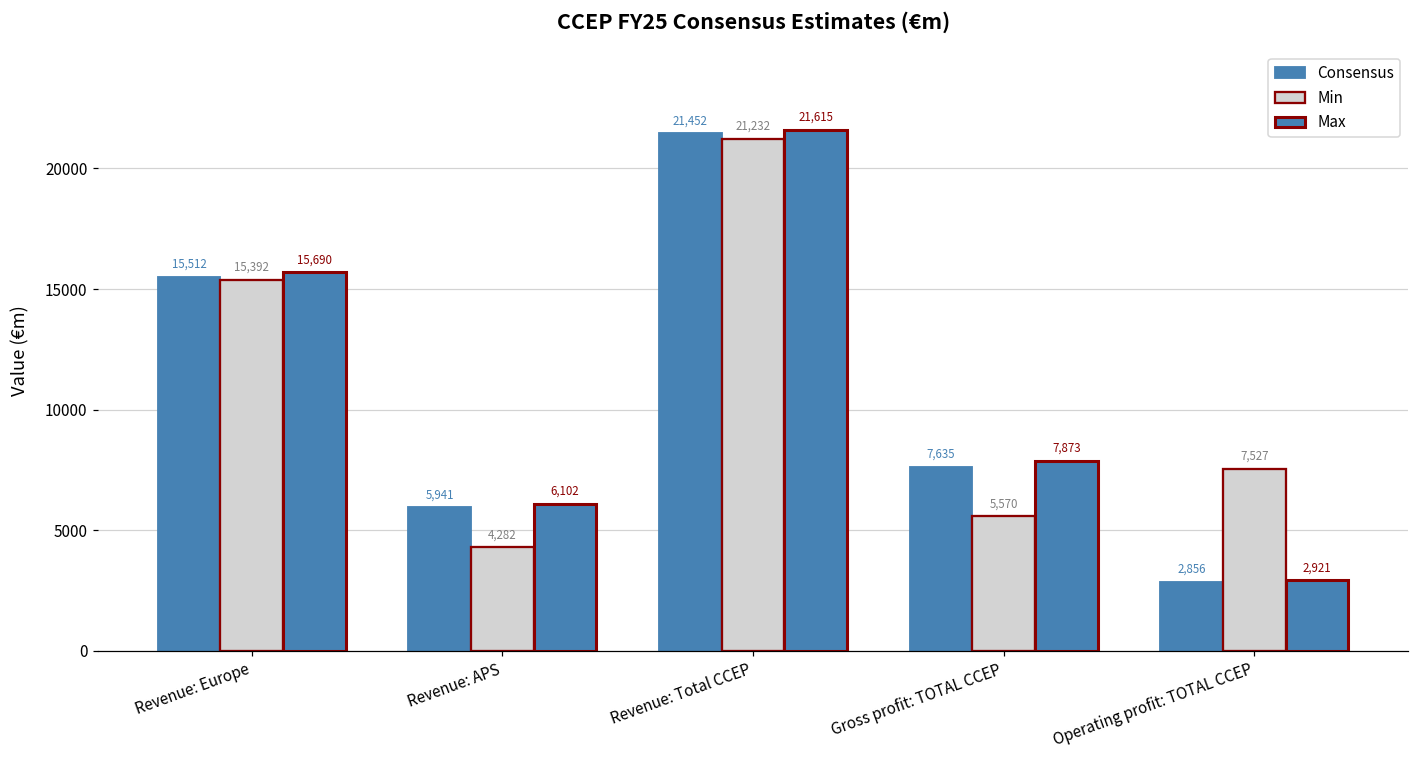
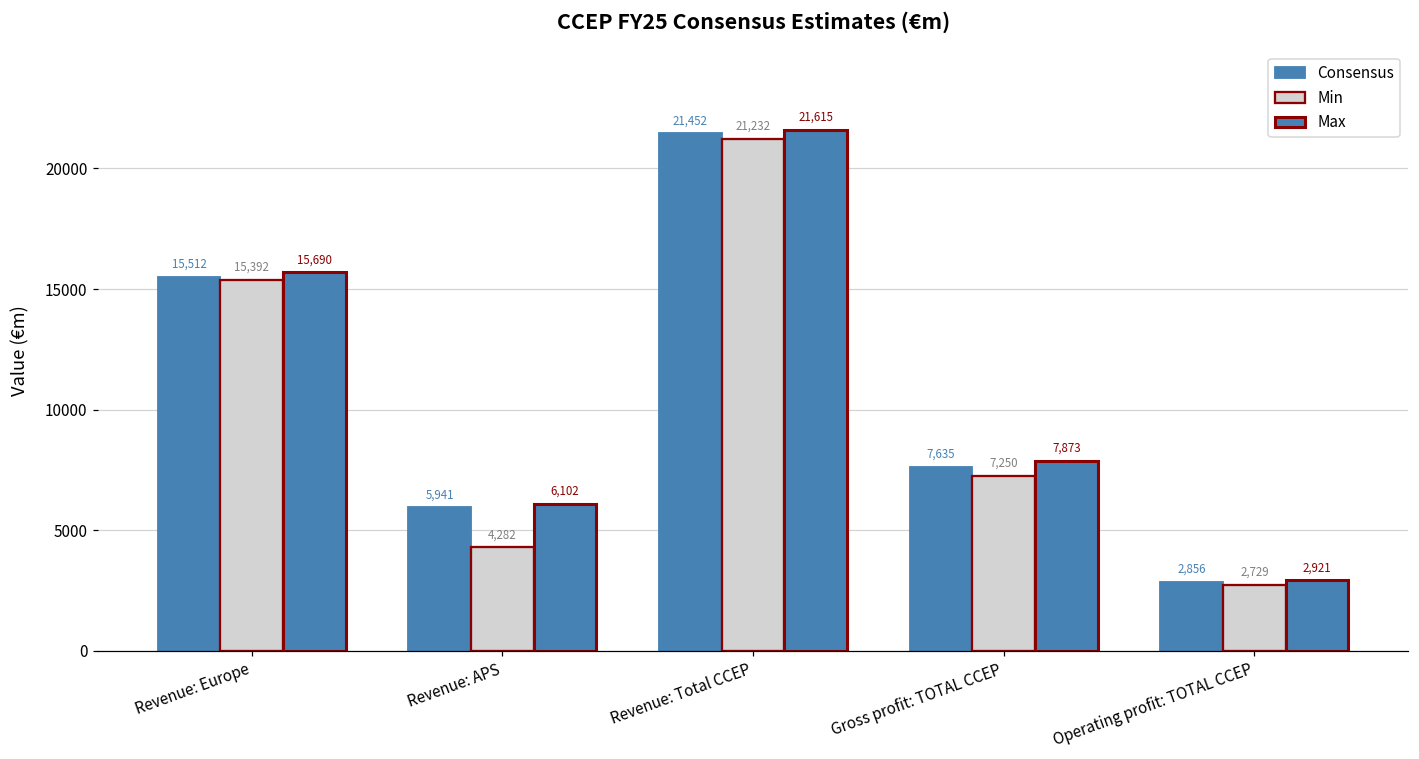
Min, Gross profit: TOTAL CCEP: 5,570 -> 7,250
Min, Operating profit: TOTAL CCEP: 7,527 -> 2,729
